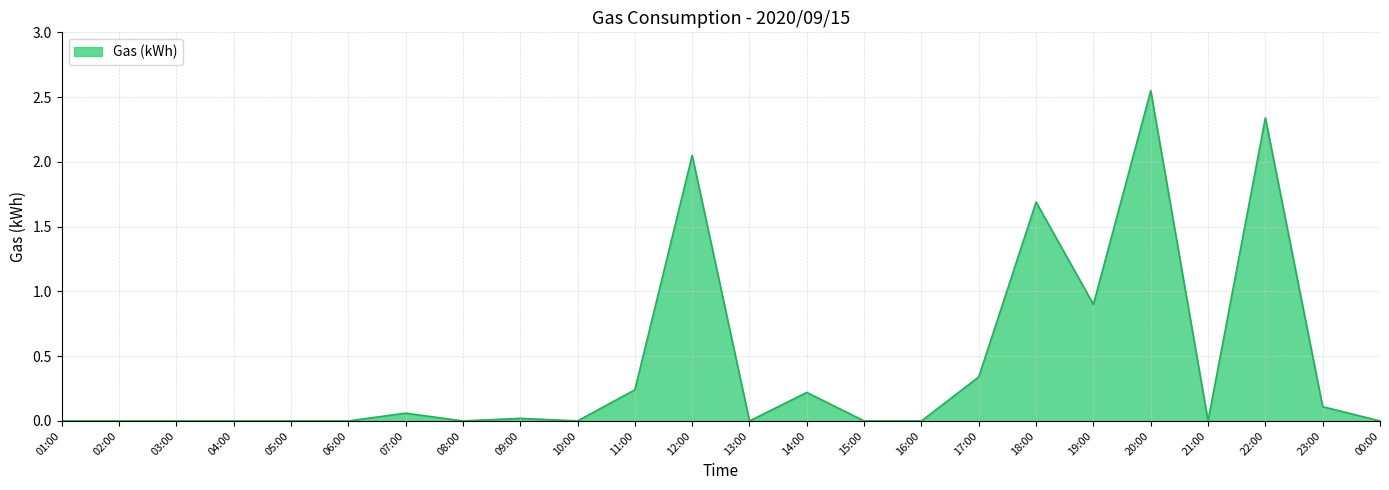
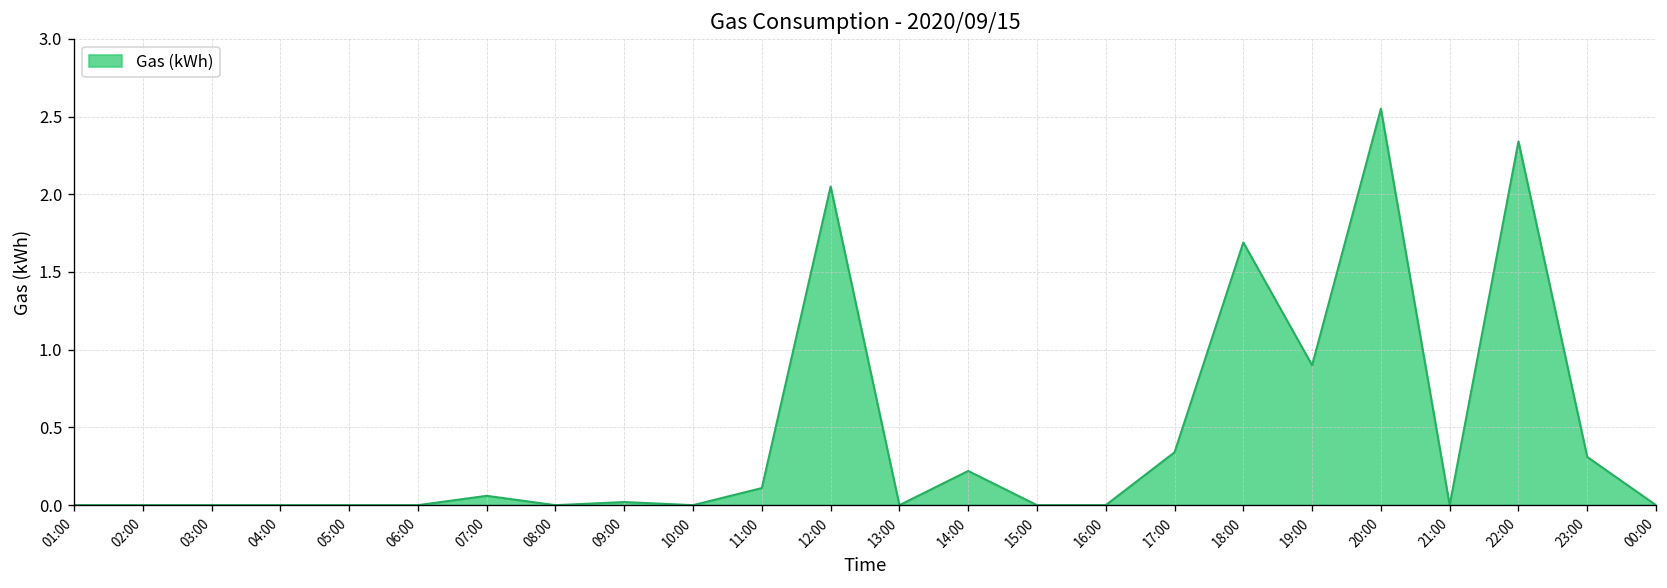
11:00: 0.24 -> 0.11
23:00: 0.11 -> 0.31
